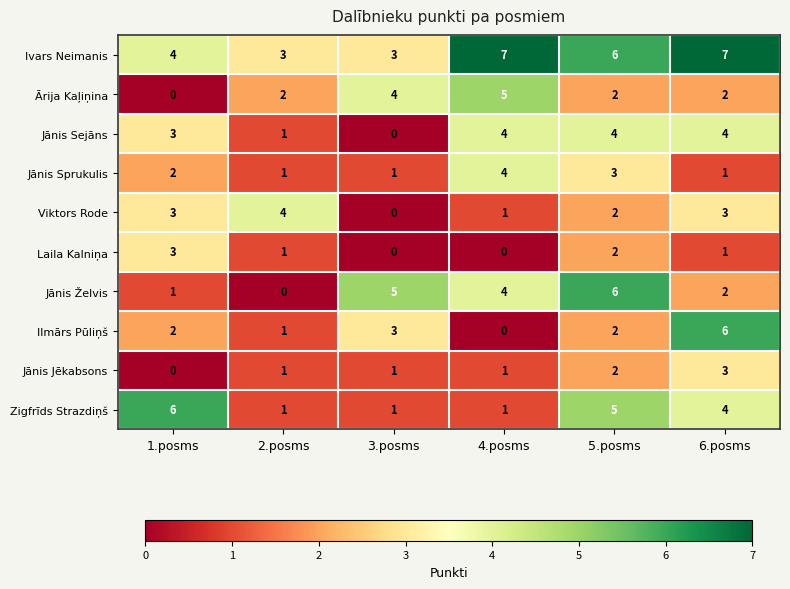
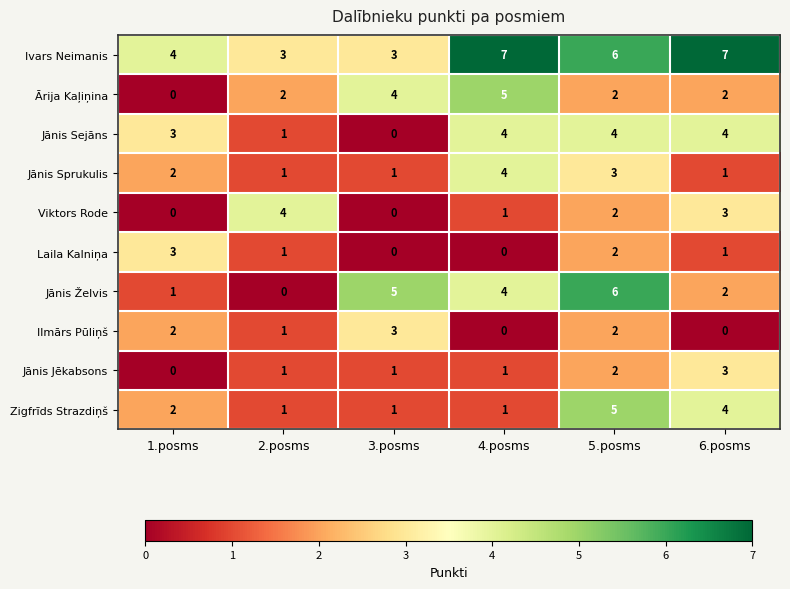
Viktors Rode, 1.posms: 3 -> 0
Ilmārs Pūliņš, 6.posms: 6 -> 0
Zigfrīds Strazdiņš, 1.posms: 6 -> 2
